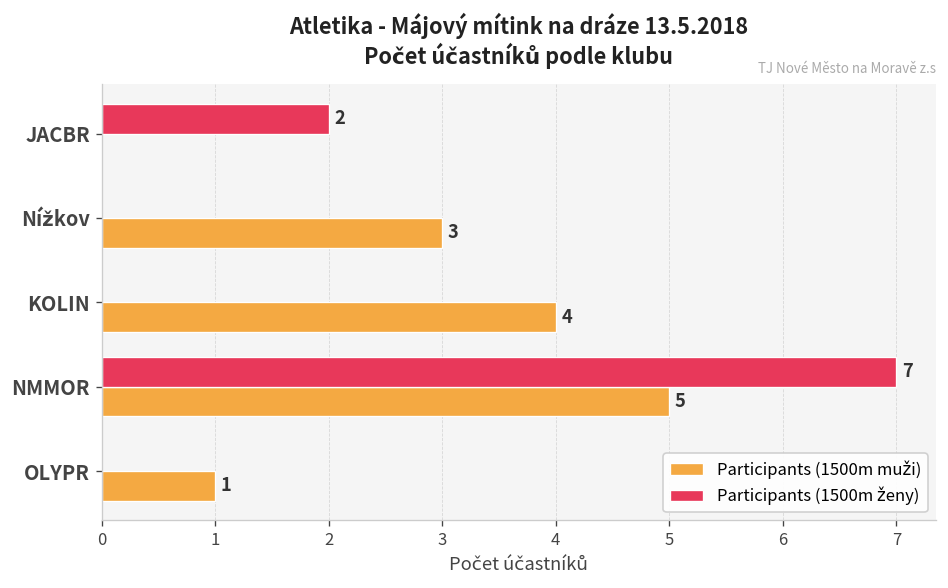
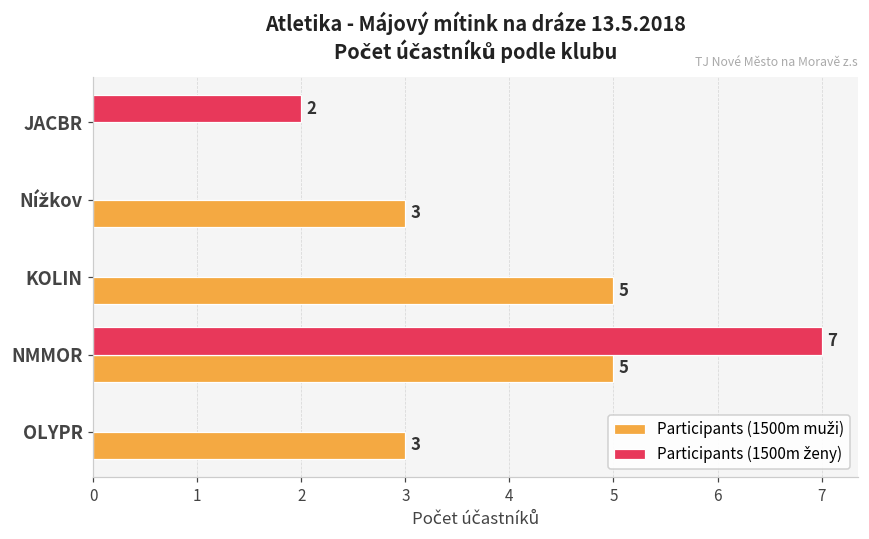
Participants (1500m muži), KOLIN: 4 -> 5
Participants (1500m muži), OLYPR: 1 -> 3
